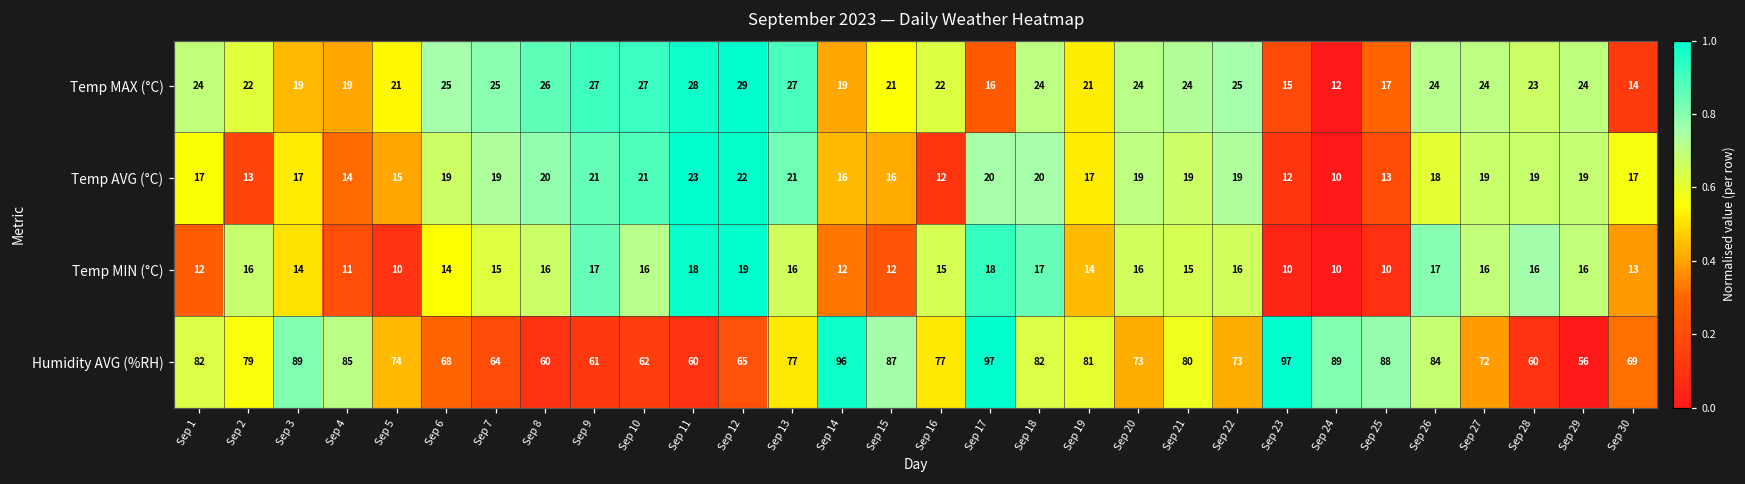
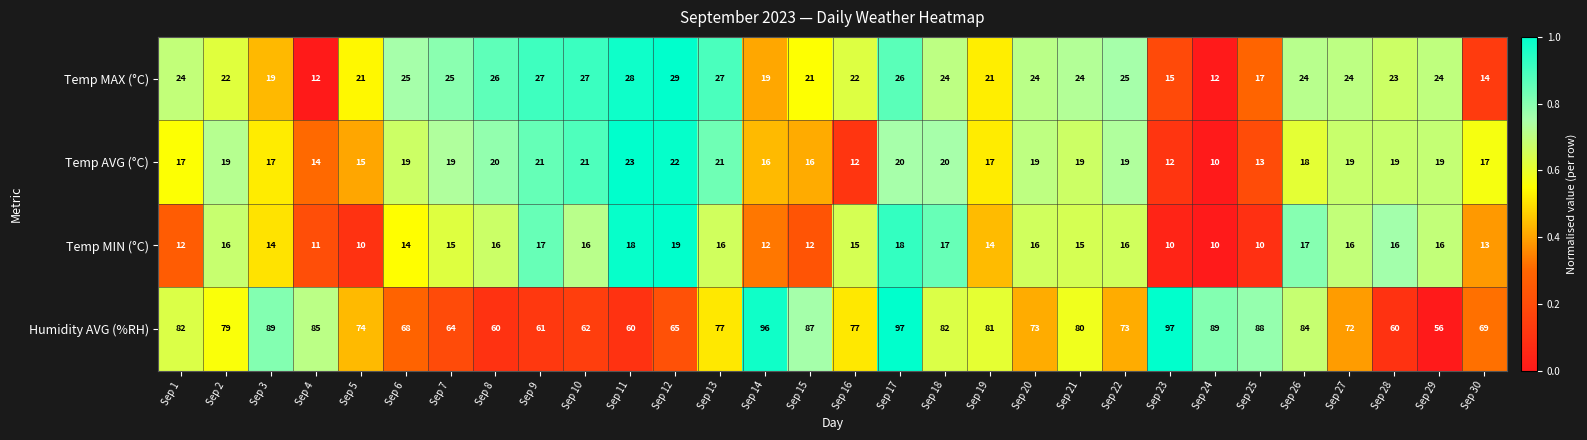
Temp MAX (°C), Sep 4: 19 -> 12
Temp MAX (°C), Sep 17: 16 -> 26
Temp AVG (°C), Sep 2: 13 -> 19
